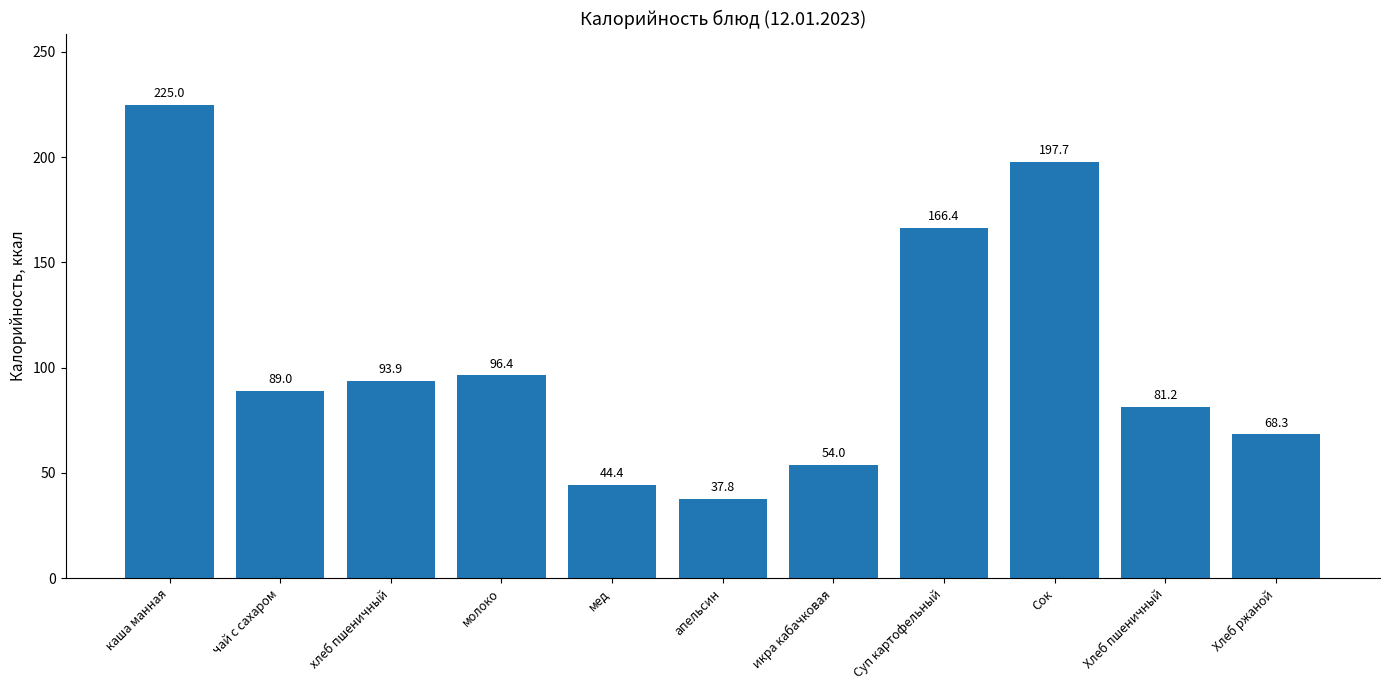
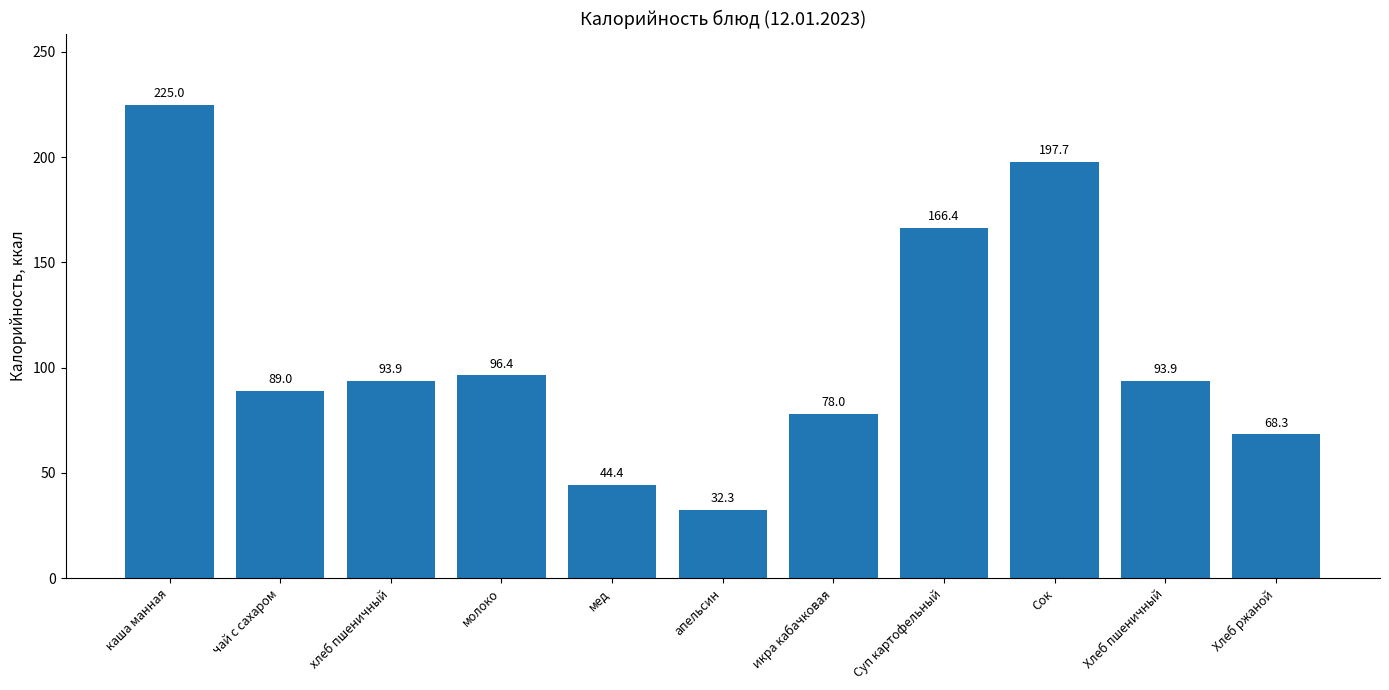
апельсин: 37.8 -> 32.3
икра кабачковая: 54.0 -> 78.0
Хлеб пшеничный: 81.2 -> 93.9
